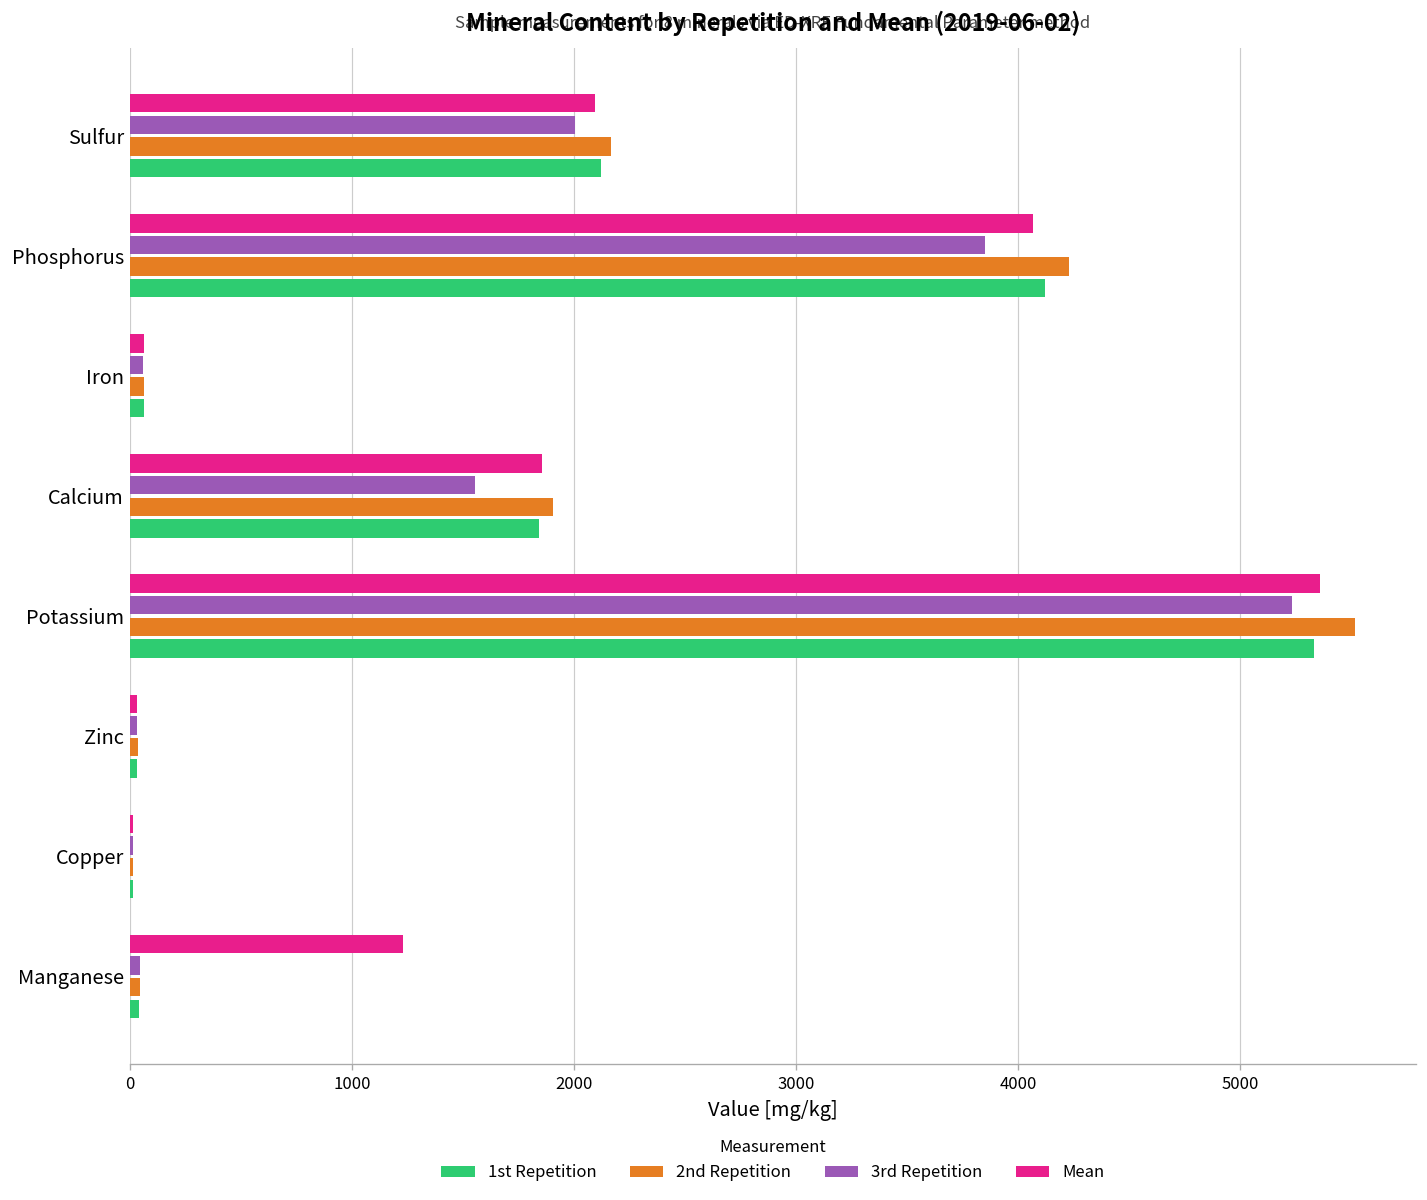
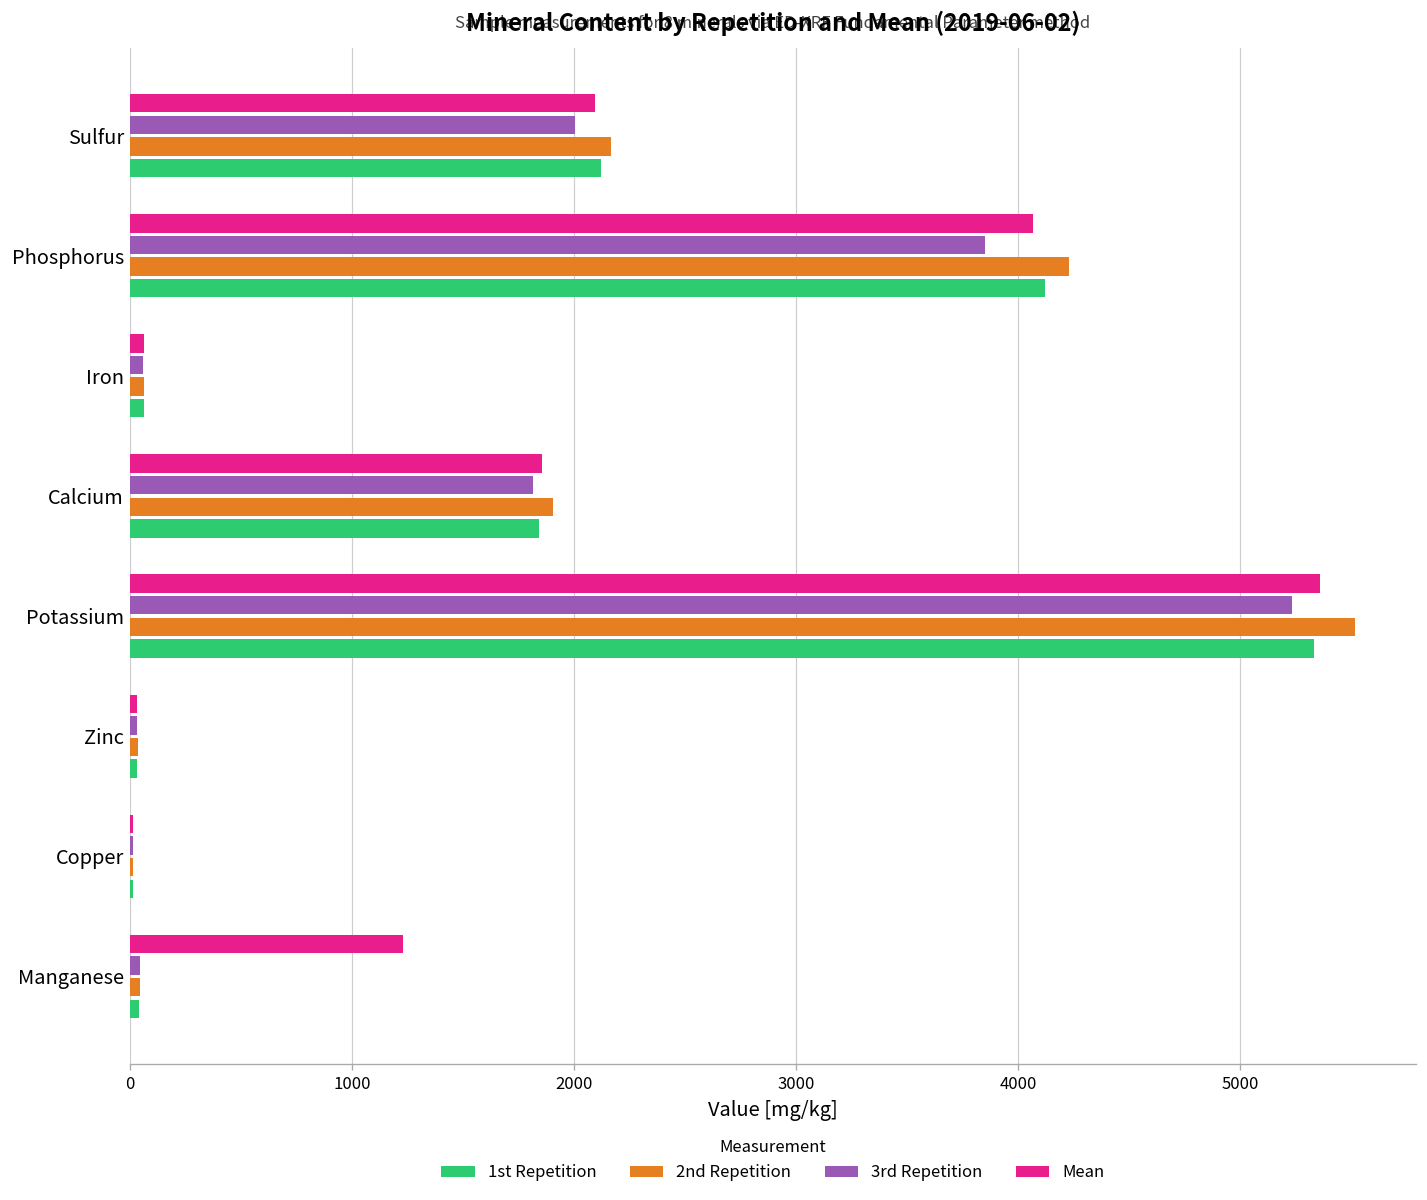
3rd Repetition, Calcium: 1550 -> 1820
